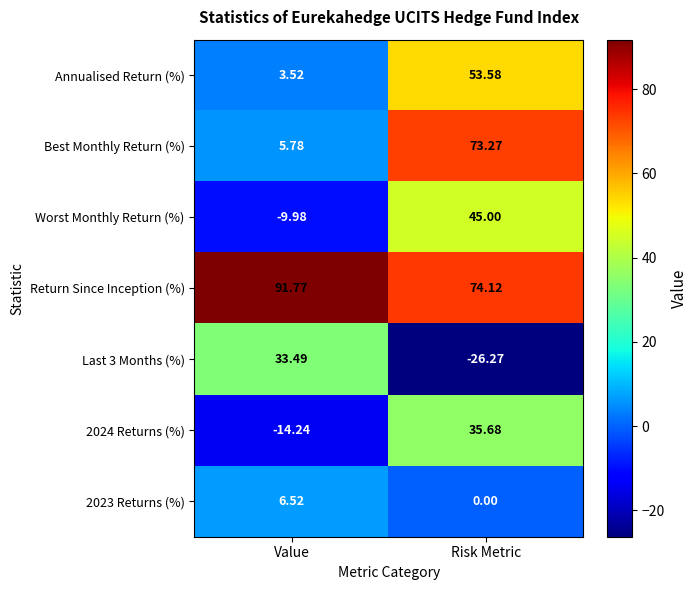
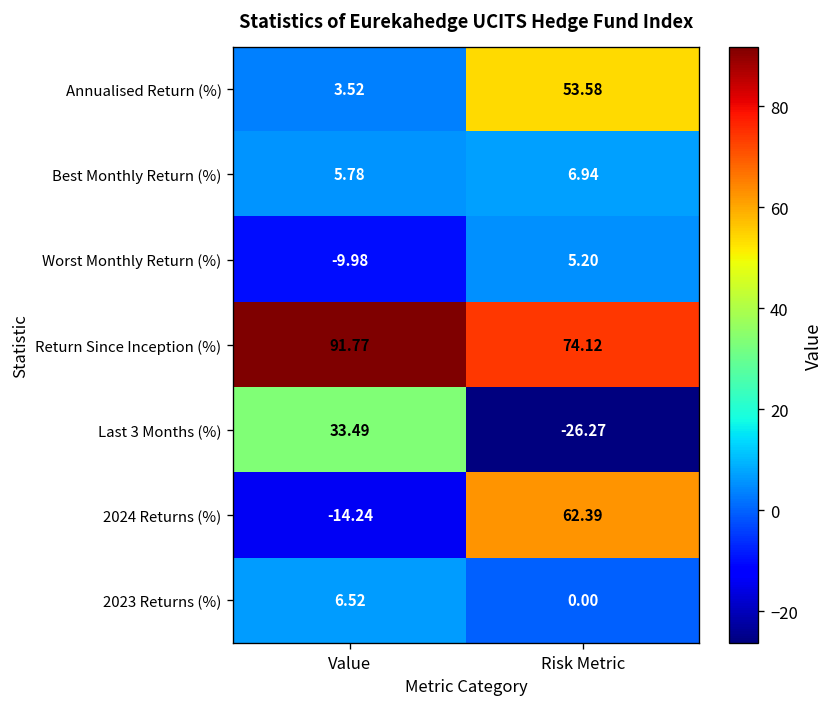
Best Monthly Return (%), Risk Metric: 73.27 -> 6.94
Worst Monthly Return (%), Risk Metric: 45.00 -> 5.20
2024 Returns (%), Risk Metric: 35.68 -> 62.39
